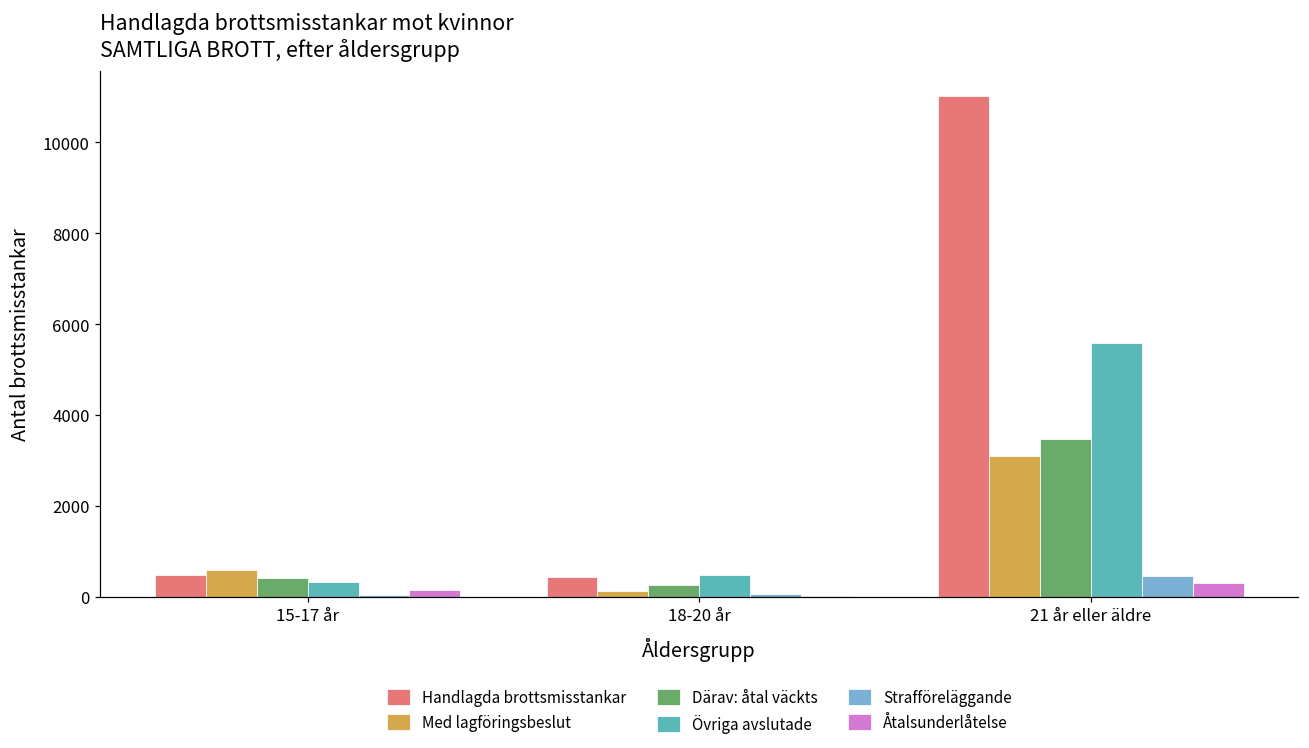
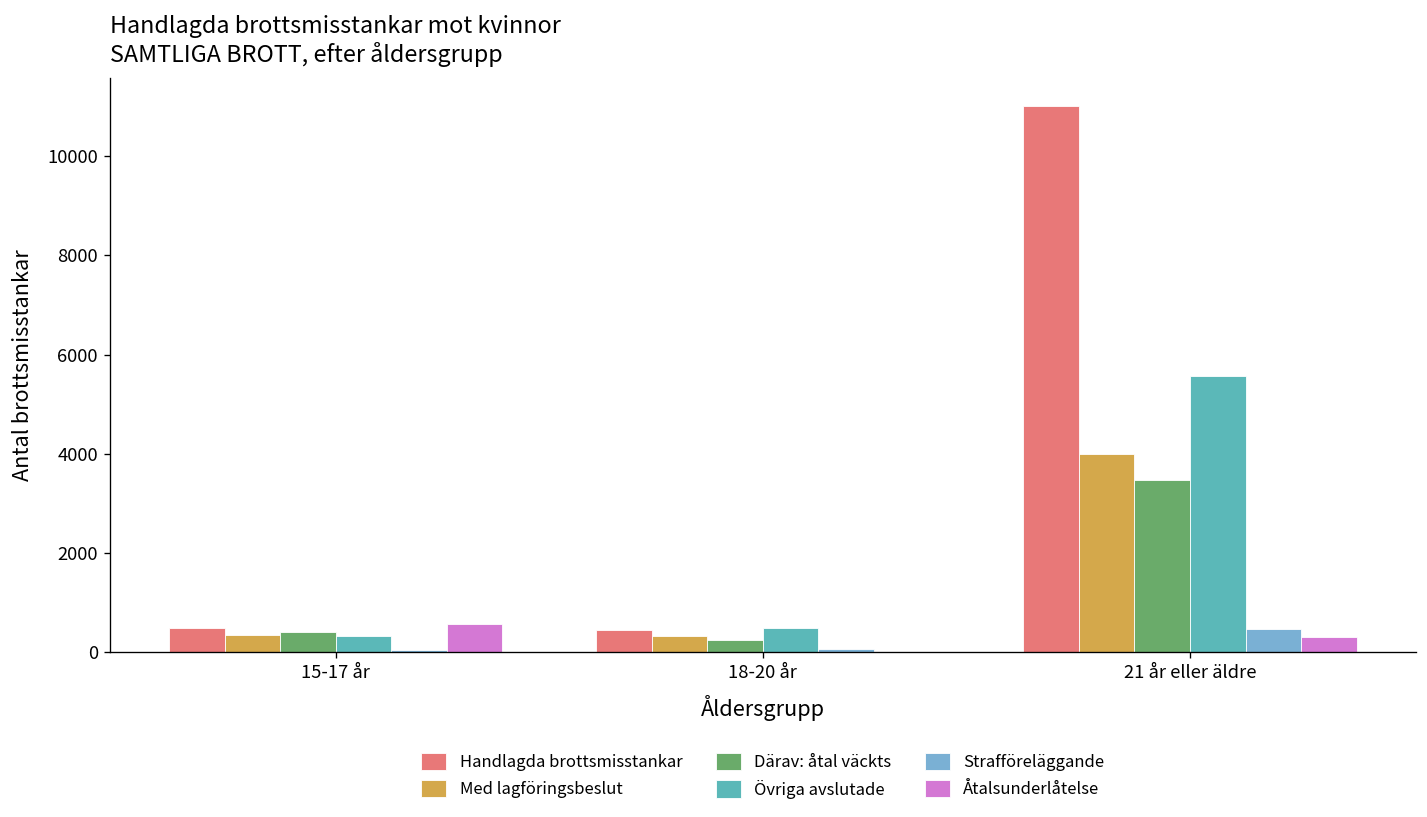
Med lagföringsbeslut, 15-17 år: 600 -> 300
Åtalsunderlåtelse, 15-17 år: 200 -> 600
Med lagföringsbeslut, 18-20 år: 100 -> 300
Med lagföringsbeslut, 21 år eller äldre: 3100 -> 4000
